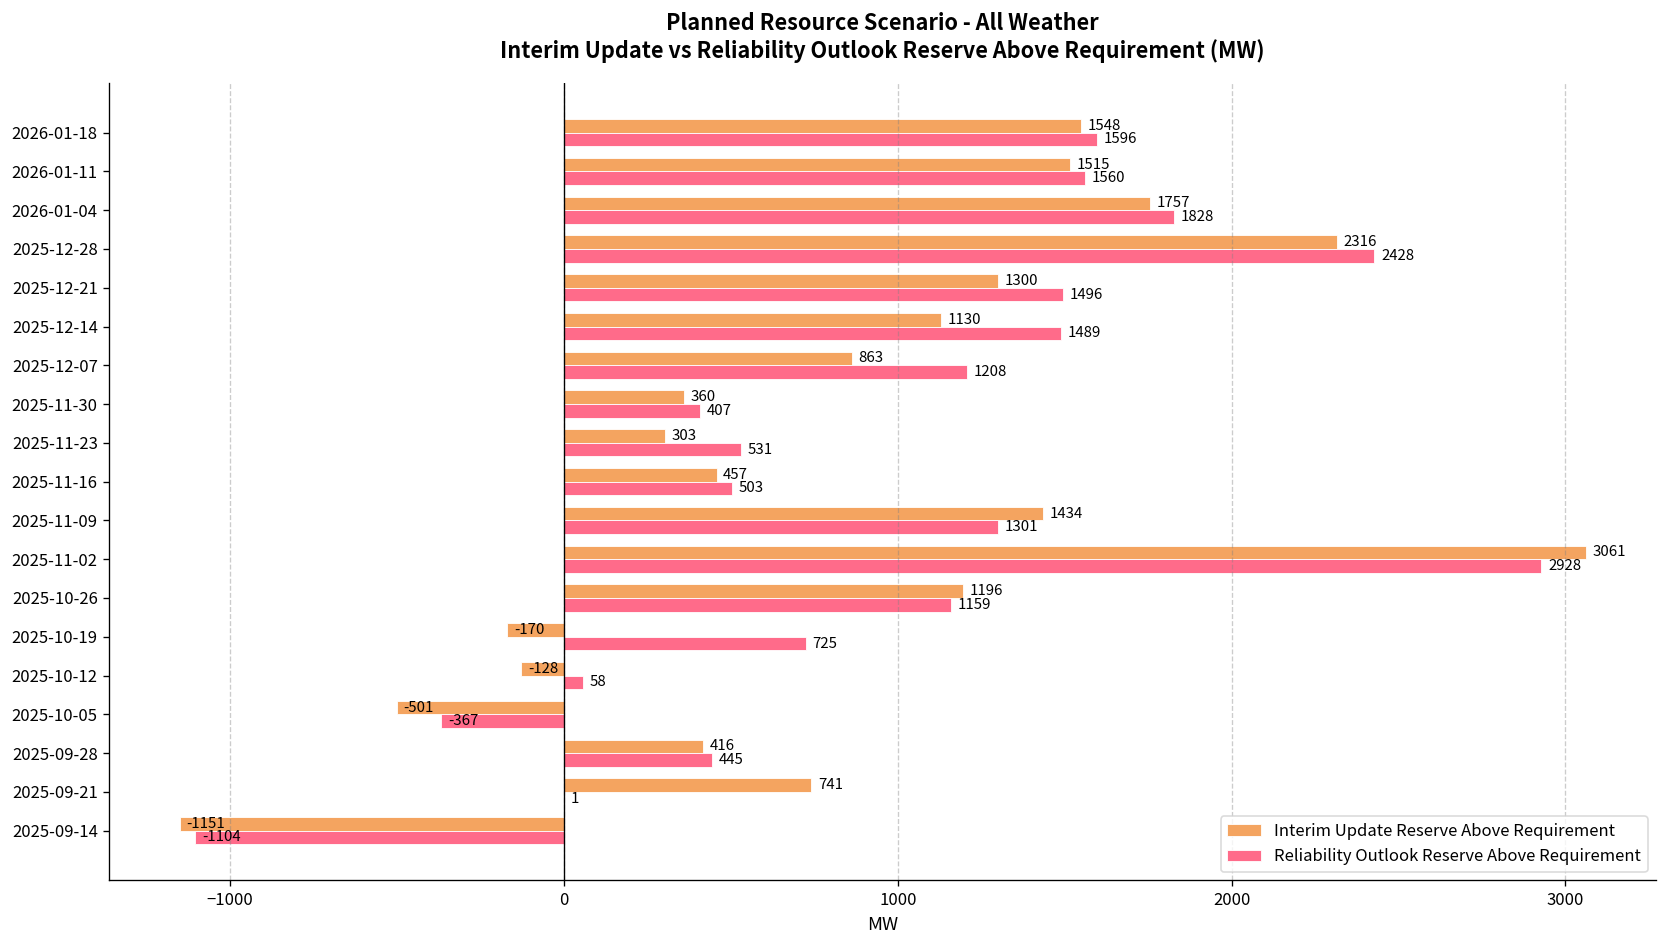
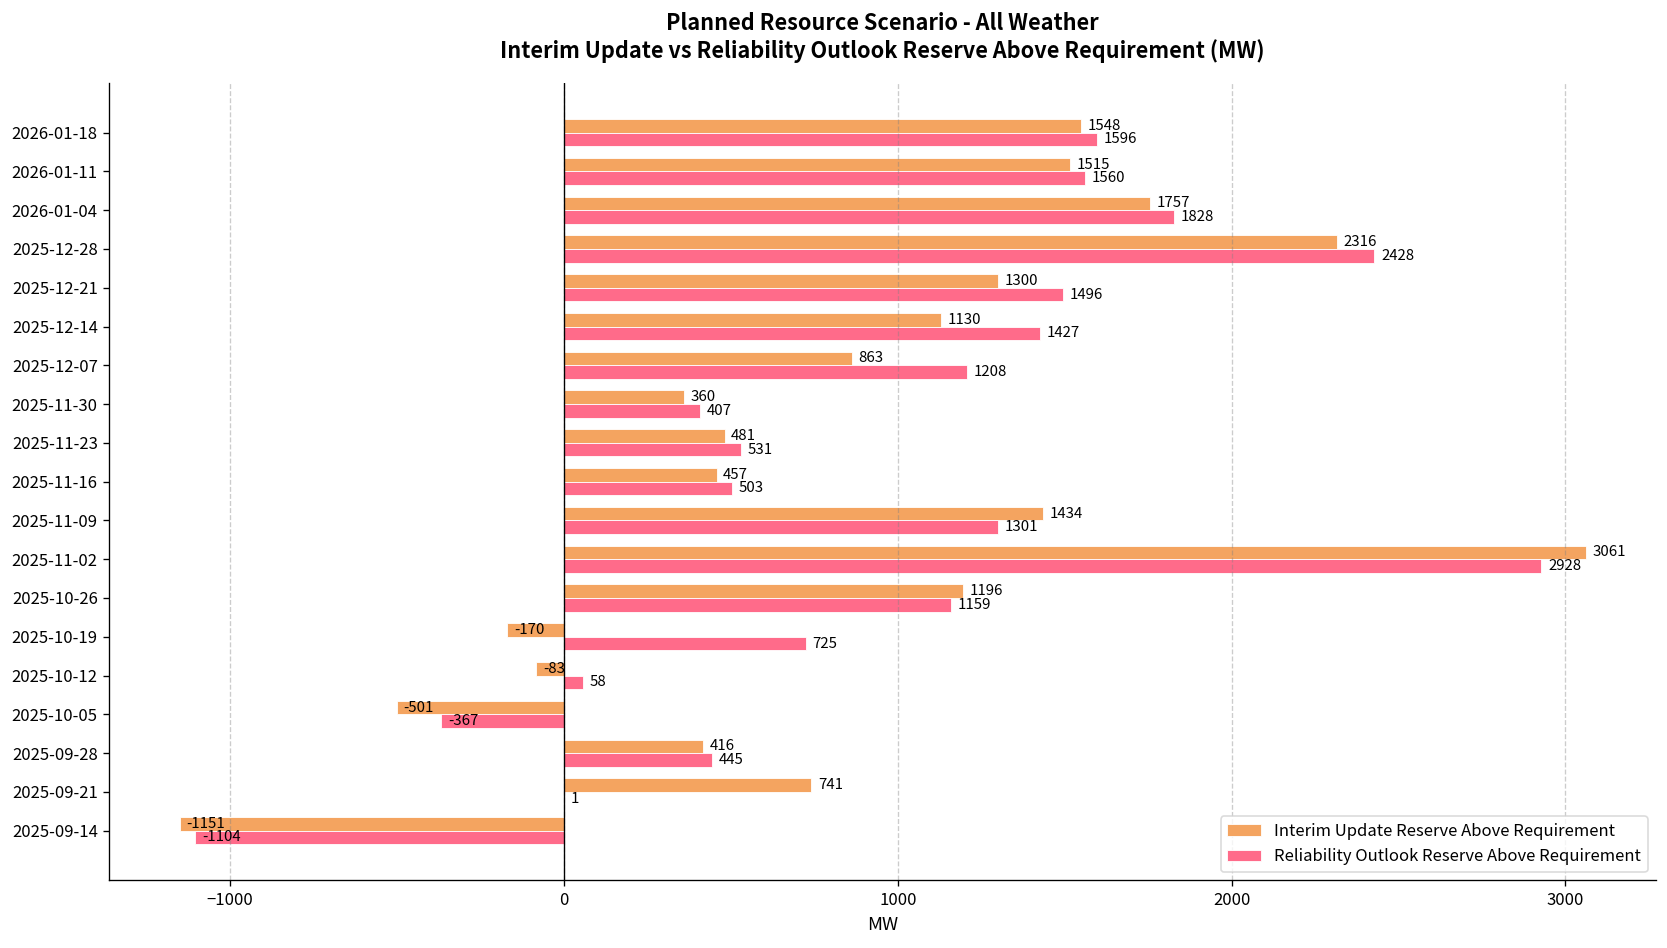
Reliability Outlook Reserve Above Requirement, 2025-12-14: 1489 -> 1427
Interim Update Reserve Above Requirement, 2025-11-23: 303 -> 481
Interim Update Reserve Above Requirement, 2025-10-12: -128 -> -83
